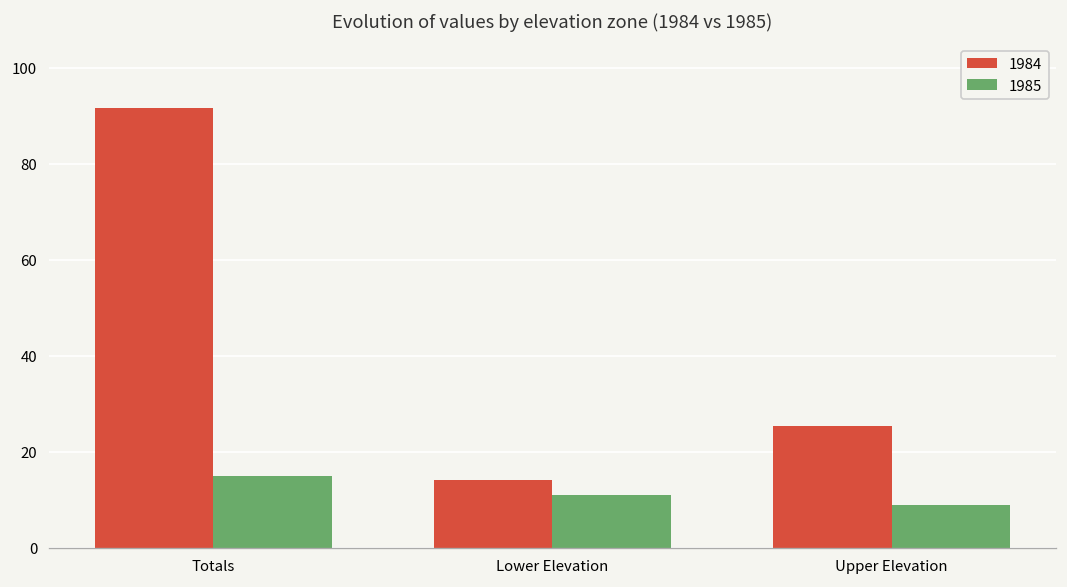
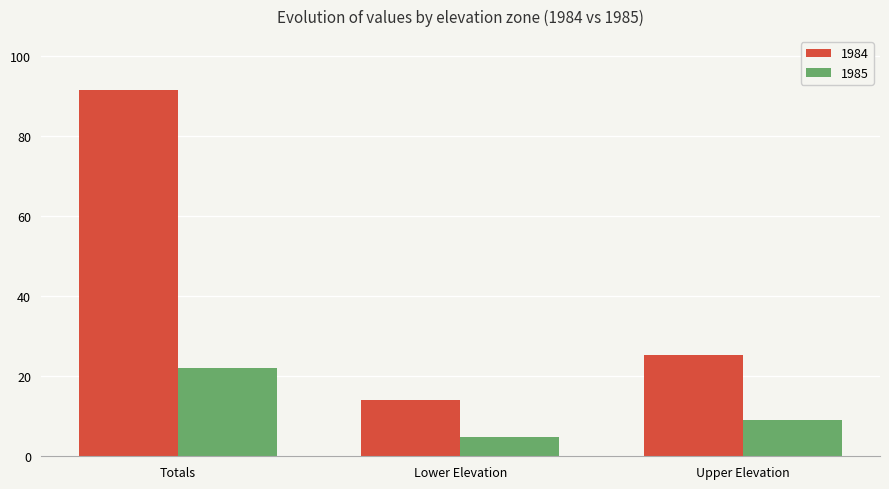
1985, Totals: 15 -> 22
1985, Lower Elevation: 11 -> 5
